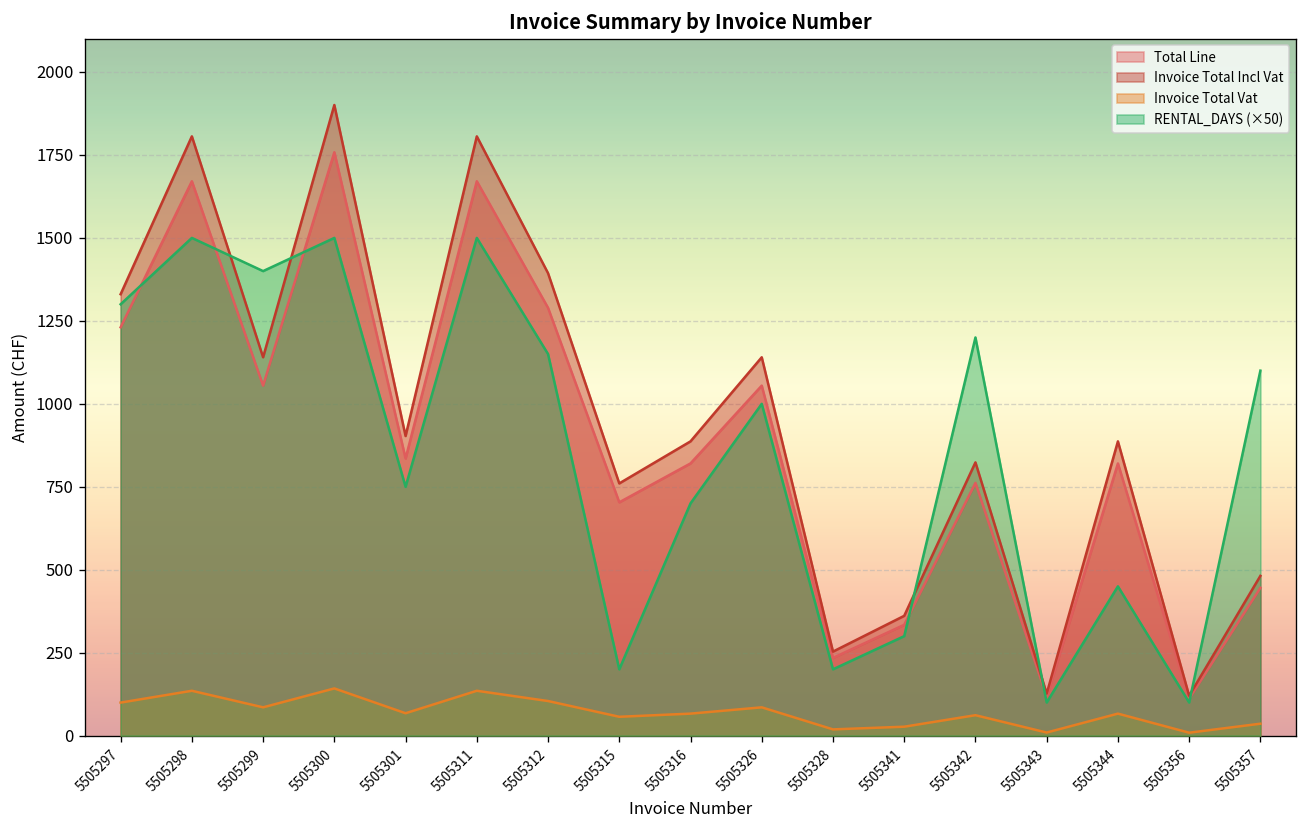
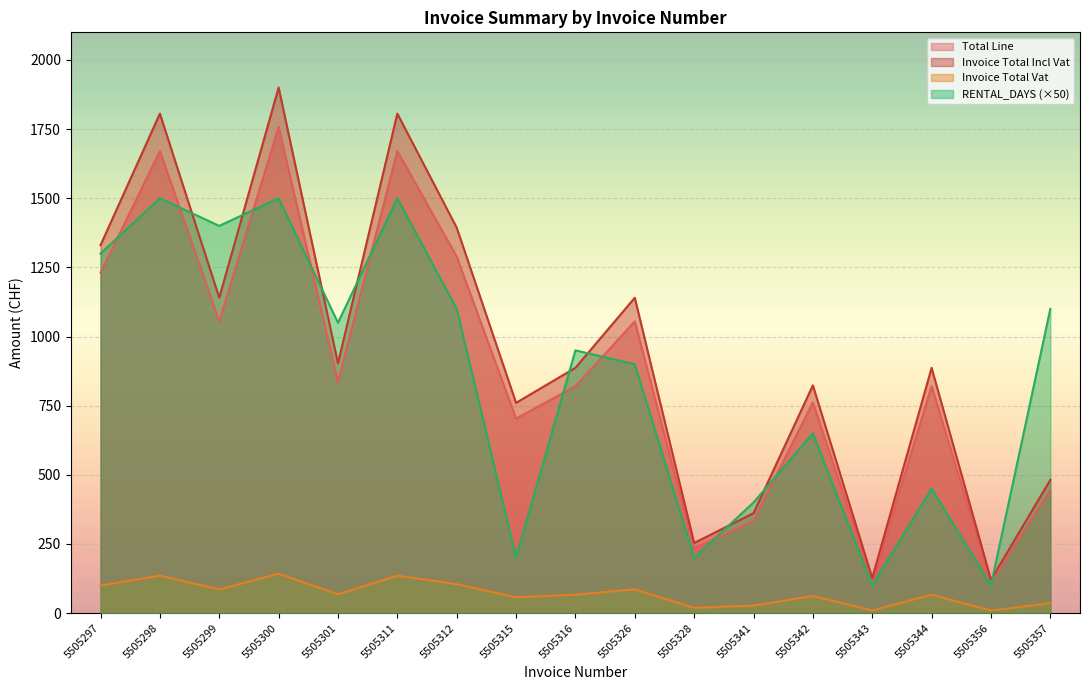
RENTAL_DAYS (×50), 5505301: 750 -> 1050
RENTAL_DAYS (×50), 5505312: 1150 -> 1100
RENTAL_DAYS (×50), 5505316: 700 -> 950
RENTAL_DAYS (×50), 5505326: 1000 -> 900
RENTAL_DAYS (×50), 5505341: 300 -> 400
RENTAL_DAYS (×50), 5505342: 1200 -> 650
